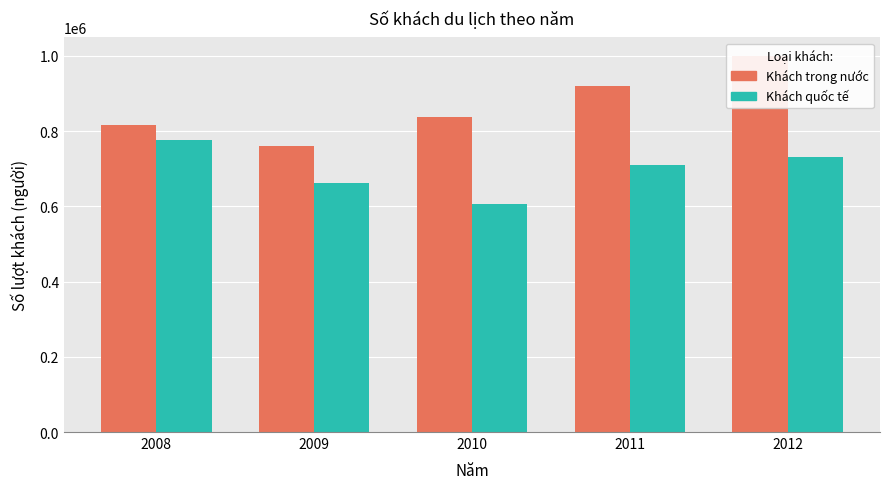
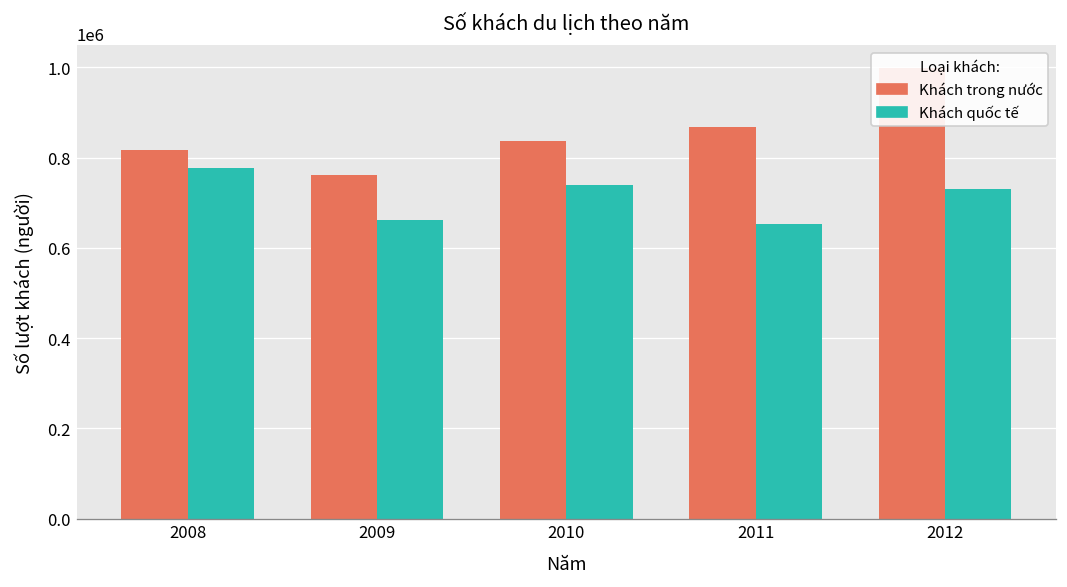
Khách quốc tế, 2010: 610000 -> 740000
Khách trong nước, 2011: 920000 -> 870000
Khách quốc tế, 2011: 710000 -> 650000
